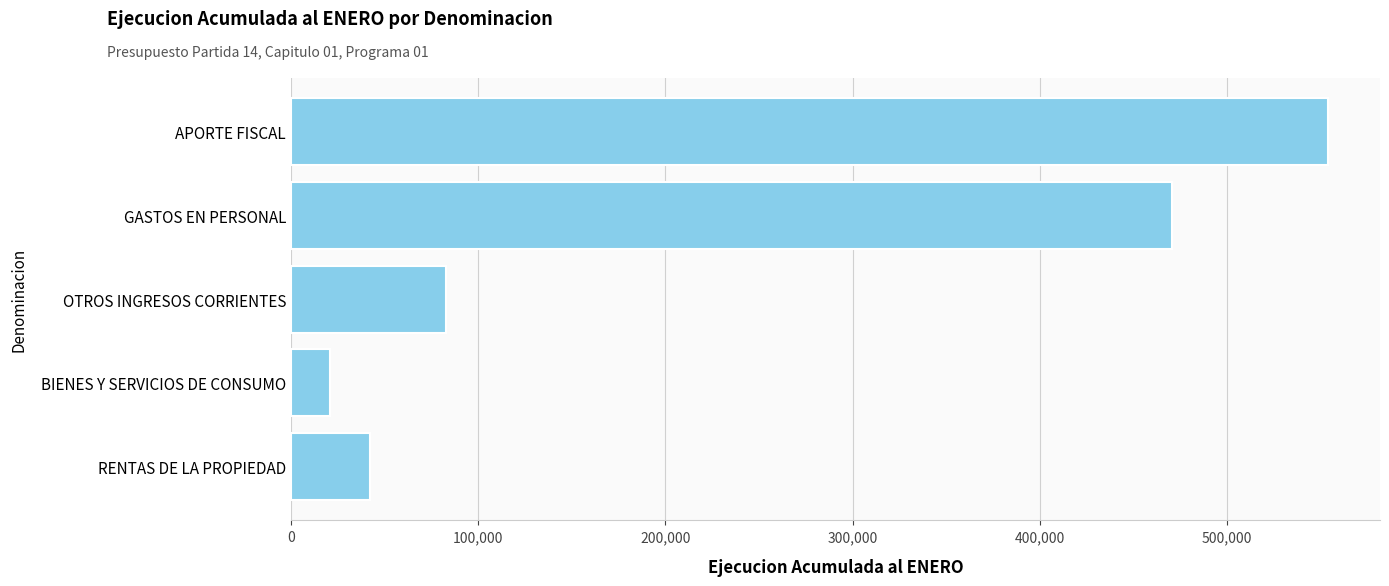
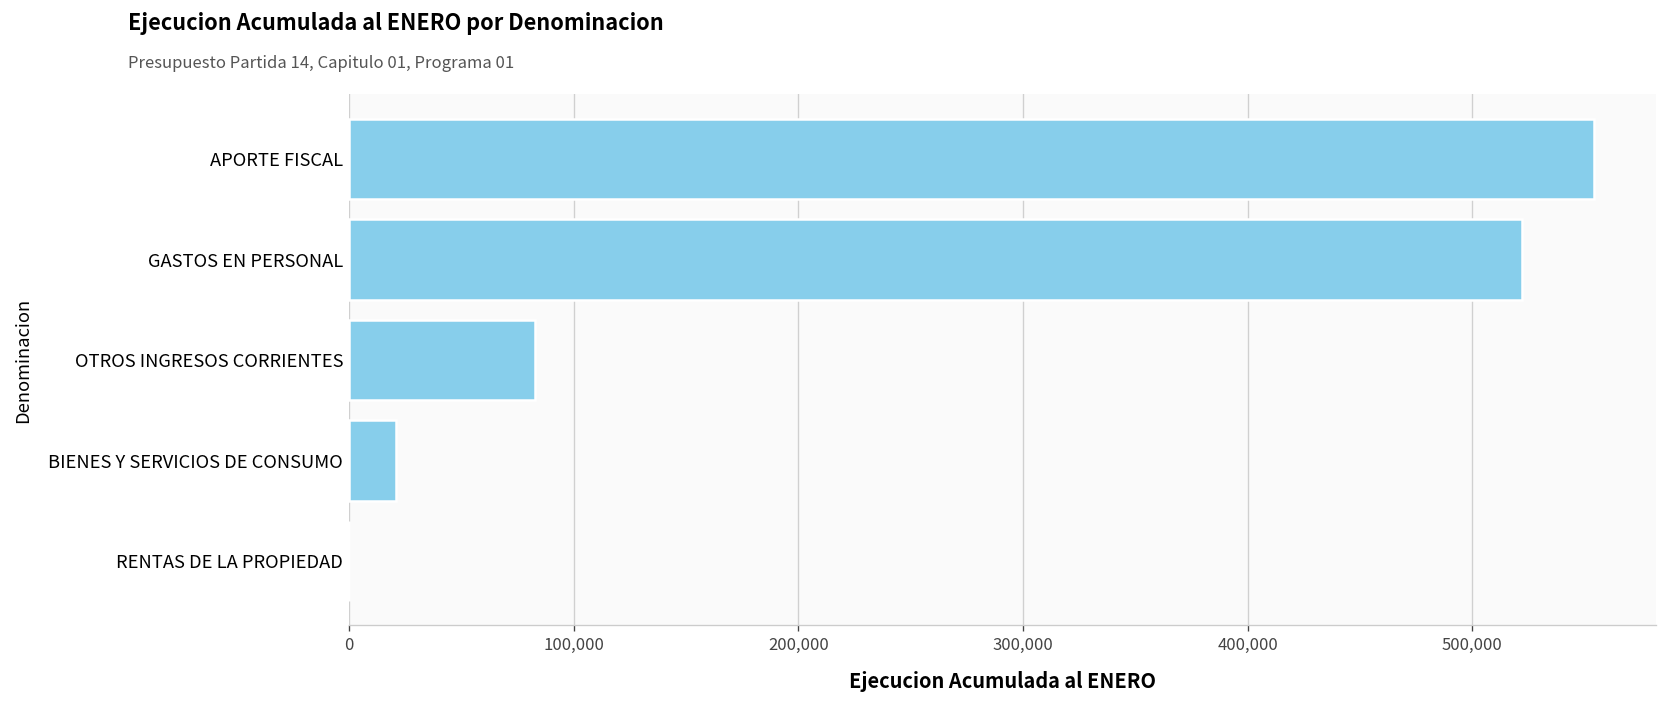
GASTOS EN PERSONAL: 471,000 -> 522,000
RENTAS DE LA PROPIEDAD: 42,000 -> 0
